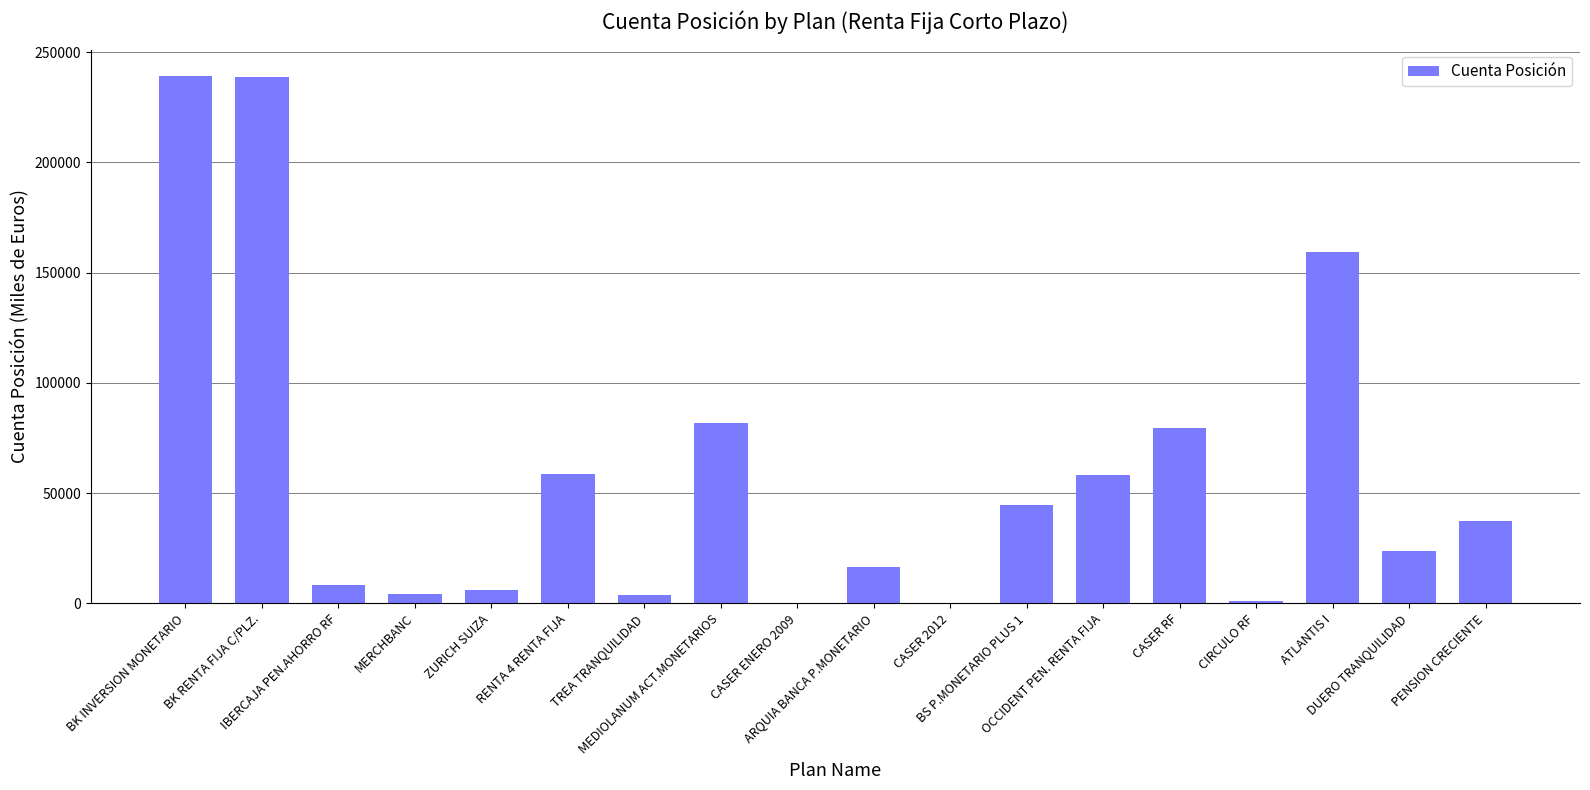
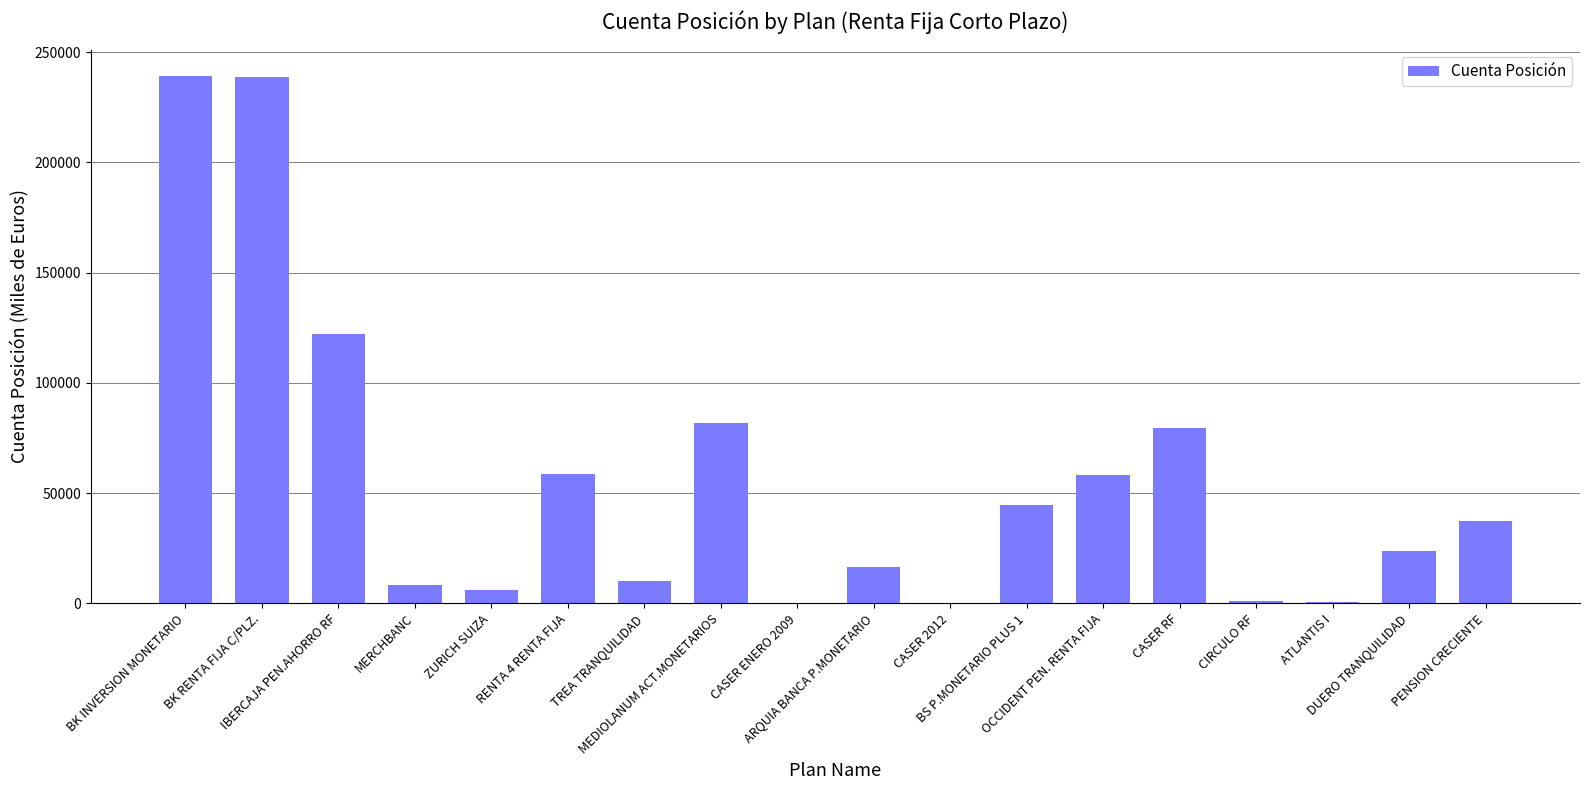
IBERCAJA PEN.AHORRO RF: 8000 -> 122000
MERCHBANC: 4000 -> 8000
TREA TRANQUILIDAD: 4000 -> 10000
ATLANTIS I: 159000 -> 0
